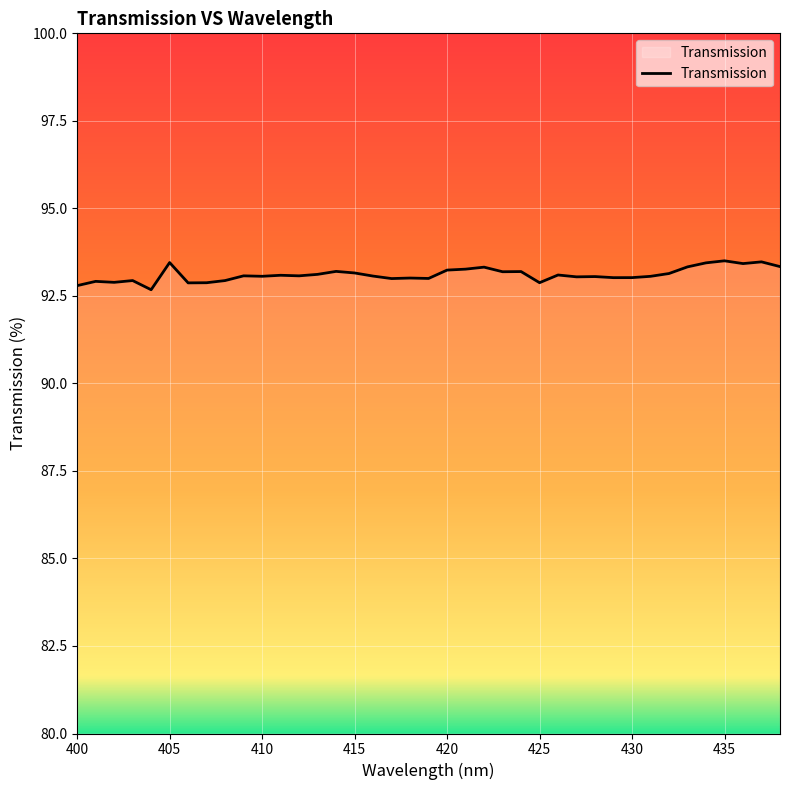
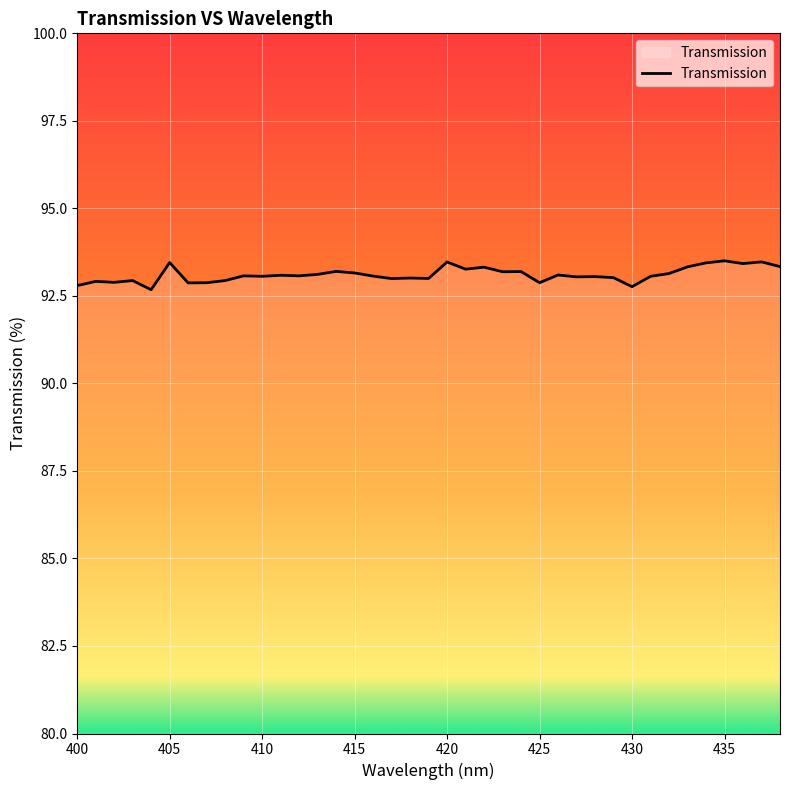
420: 93.2 -> 93.5
430: 93.0 -> 92.8
